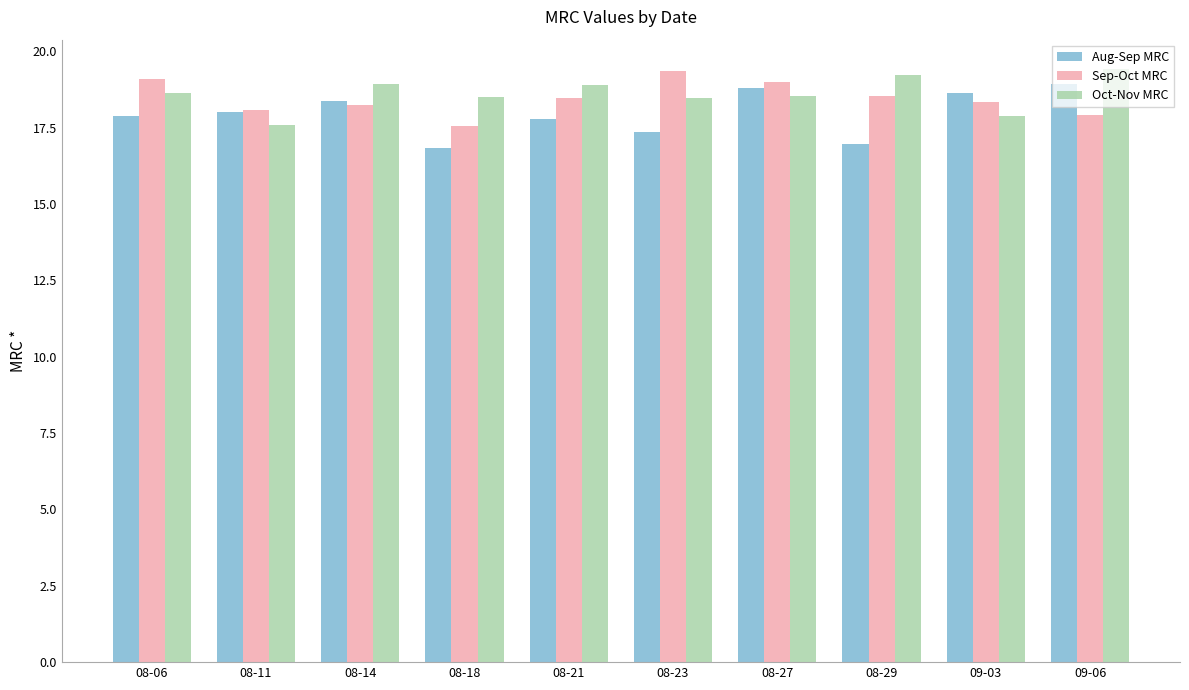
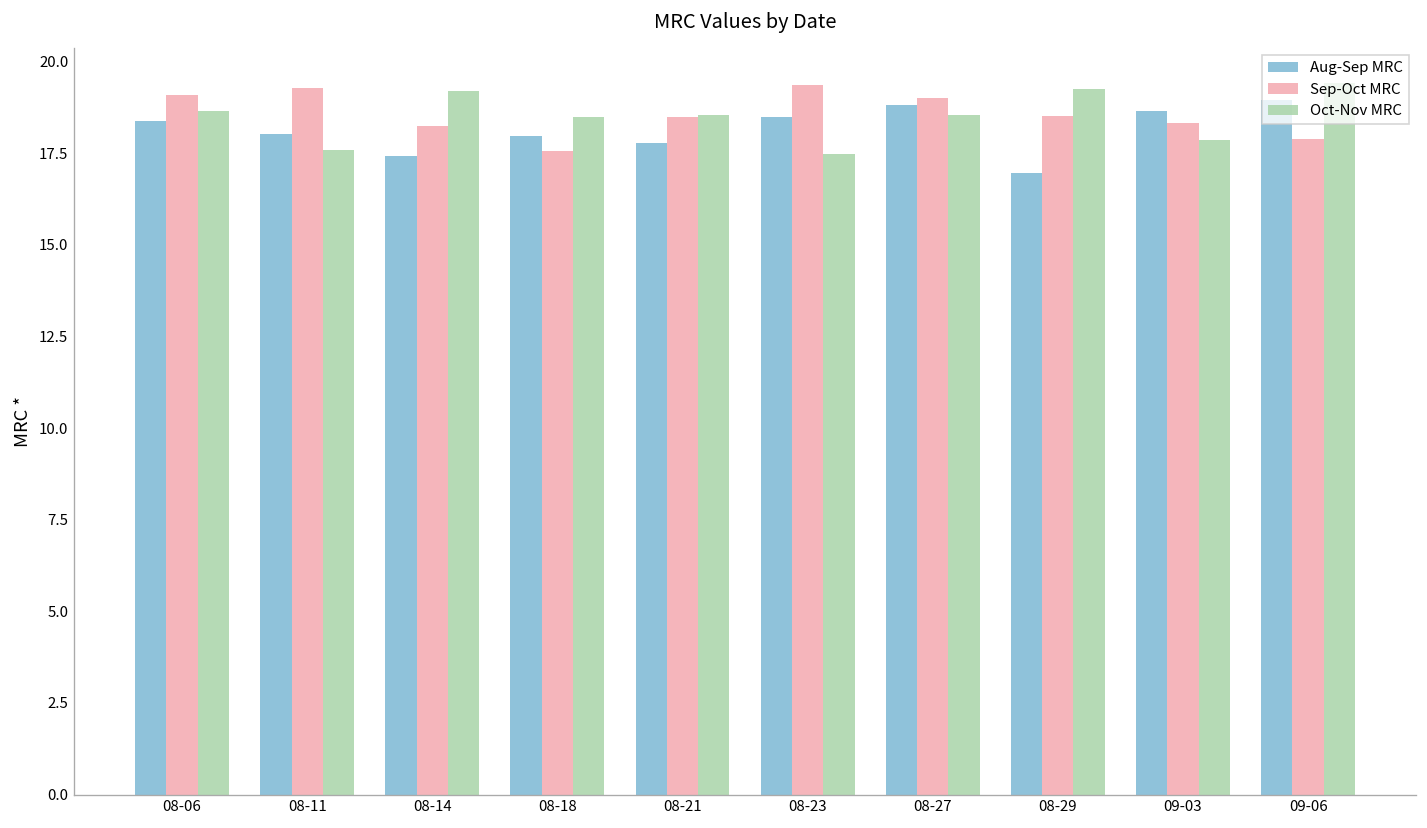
Aug-Sep MRC, 08-06: 17.9 -> 18.4
Sep-Oct MRC, 08-11: 18.1 -> 19.3
Aug-Sep MRC, 08-14: 18.4 -> 17.4
Oct-Nov MRC, 08-14: 18.9 -> 19.2
Aug-Sep MRC, 08-18: 16.8 -> 18.0
Oct-Nov MRC, 08-21: 18.9 -> 18.5
Aug-Sep MRC, 08-23: 17.4 -> 18.5
Oct-Nov MRC, 08-23: 18.5 -> 17.5
